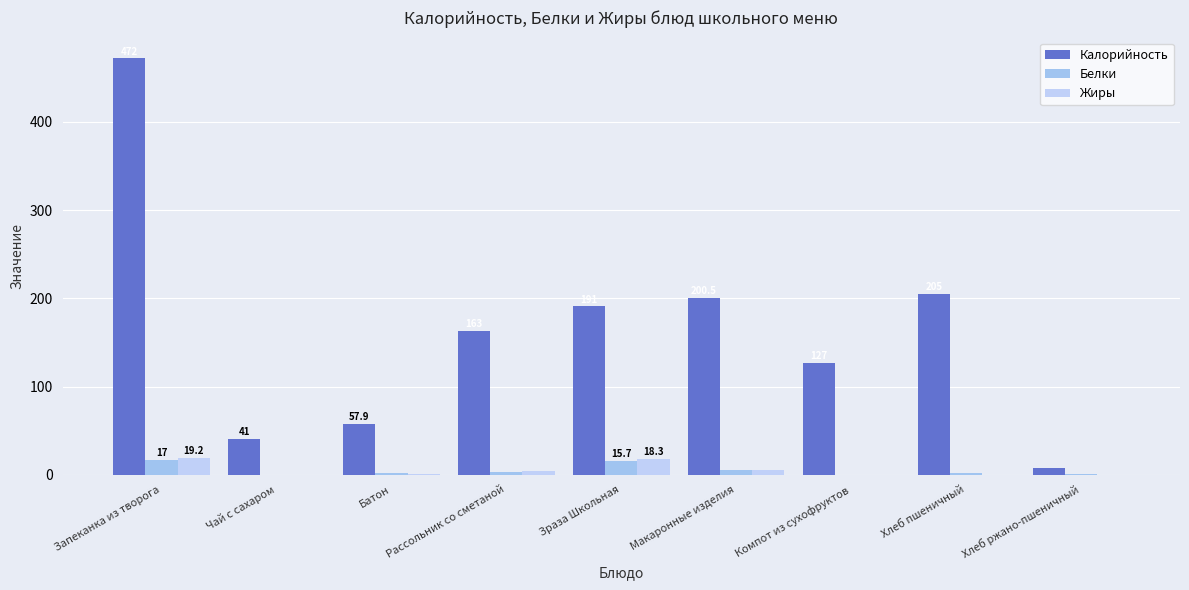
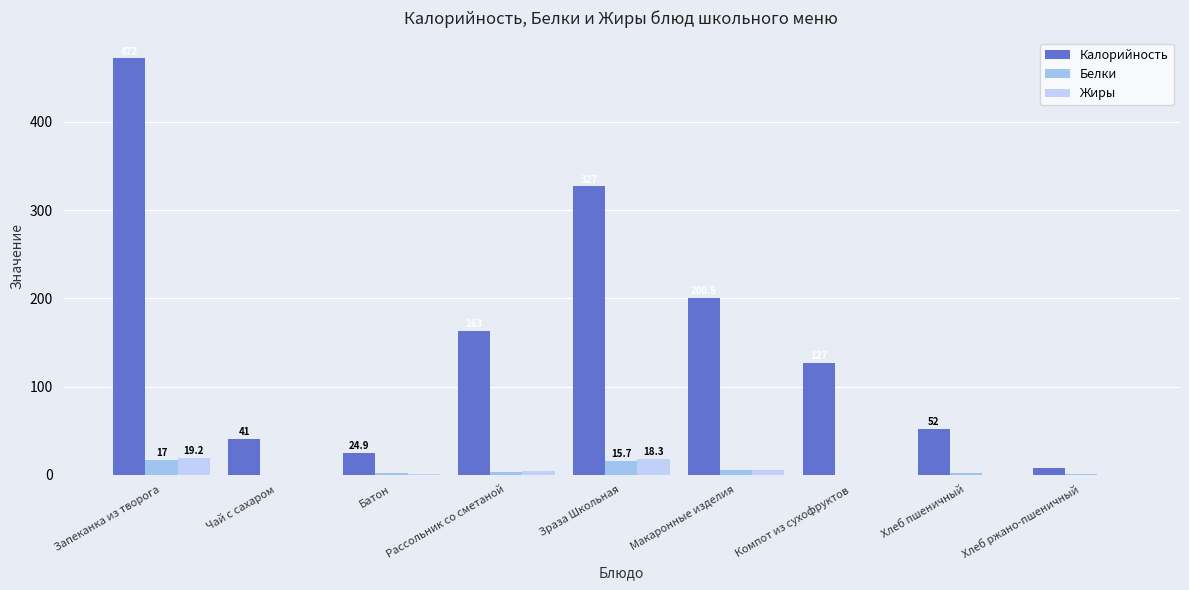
Калорийность, Батон: 57.9 -> 24.9
Калорийность, Зраза Школьная: 190 -> 330
Калорийность, Хлеб пшеничный: 210 -> 50
